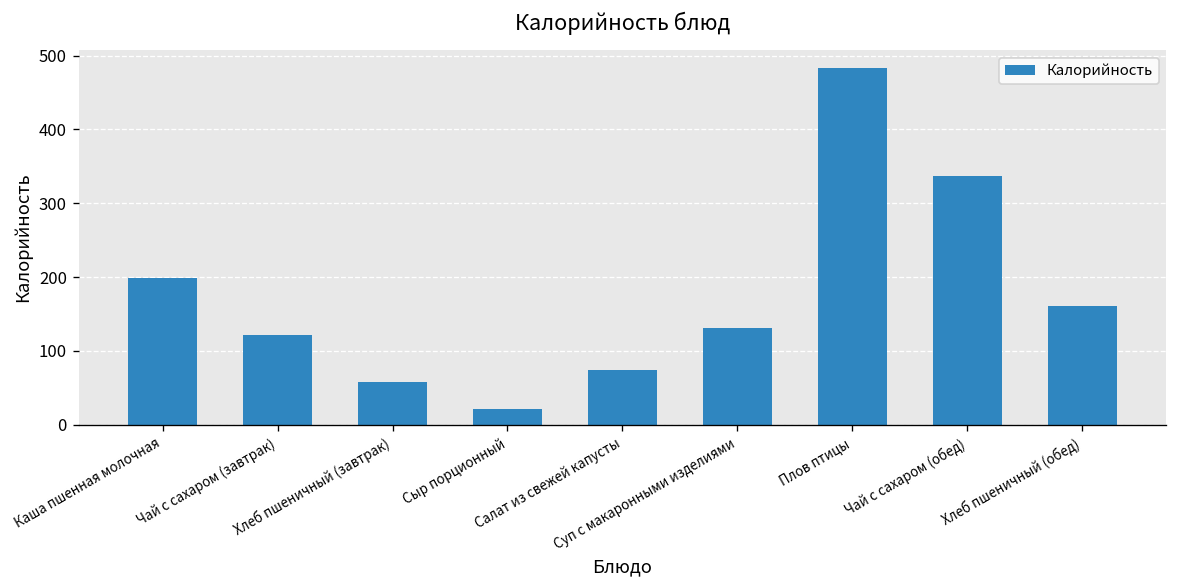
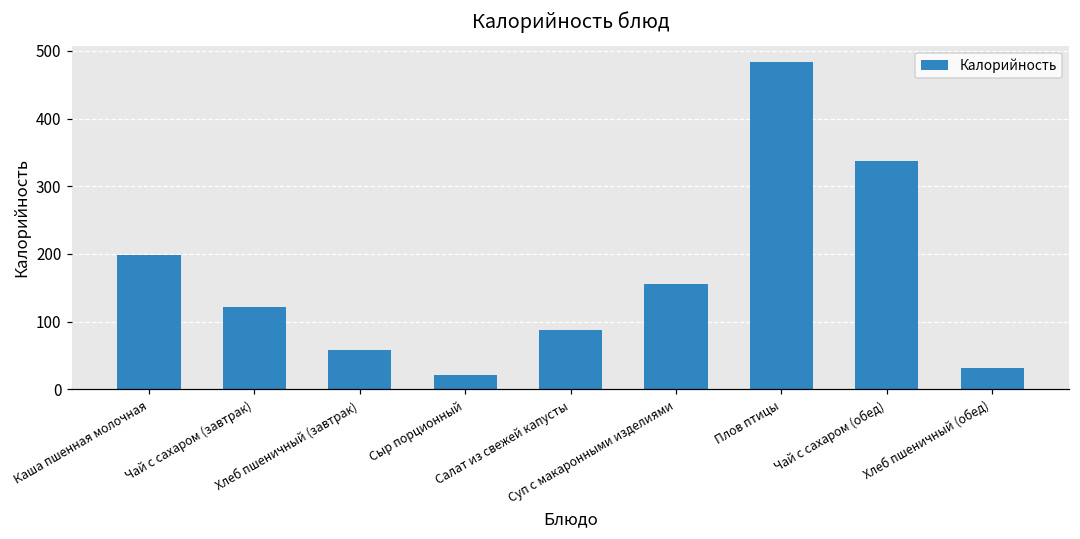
Салат из свежей капусты: 70 -> 90
Суп с макаронными изделиями: 130 -> 160
Хлеб пшеничный (обед): 160 -> 30
